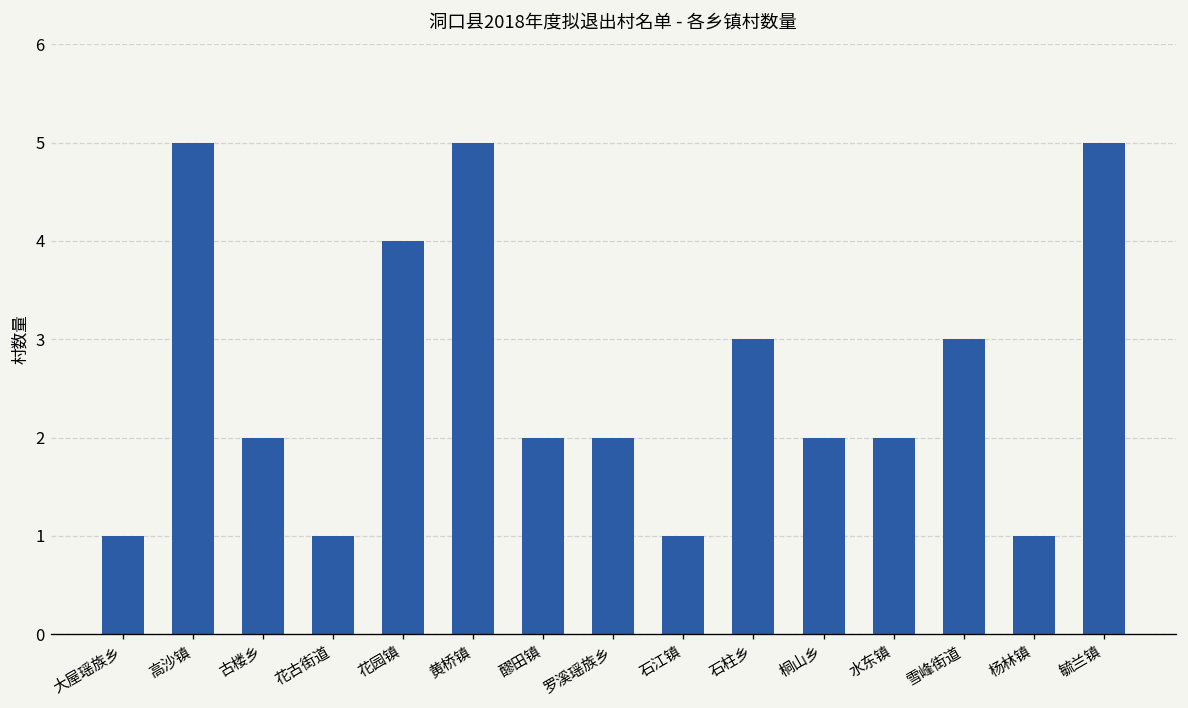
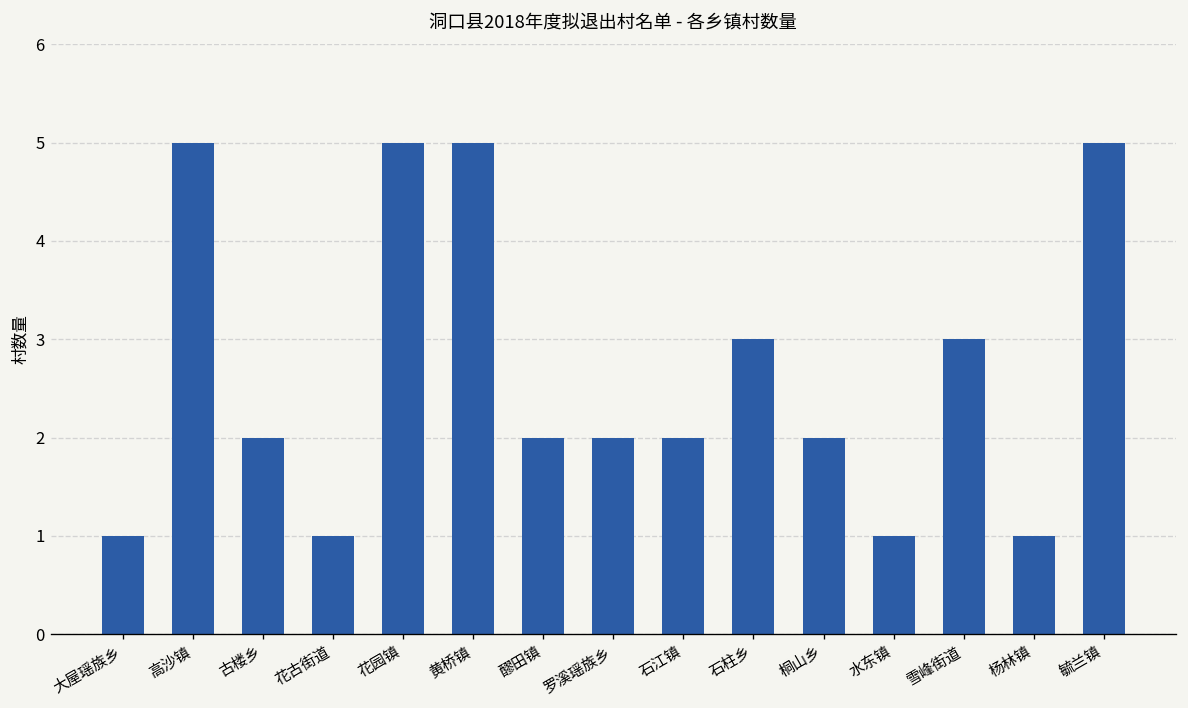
花园镇: 4 -> 5
石江镇: 1 -> 2
水东镇: 2 -> 1
